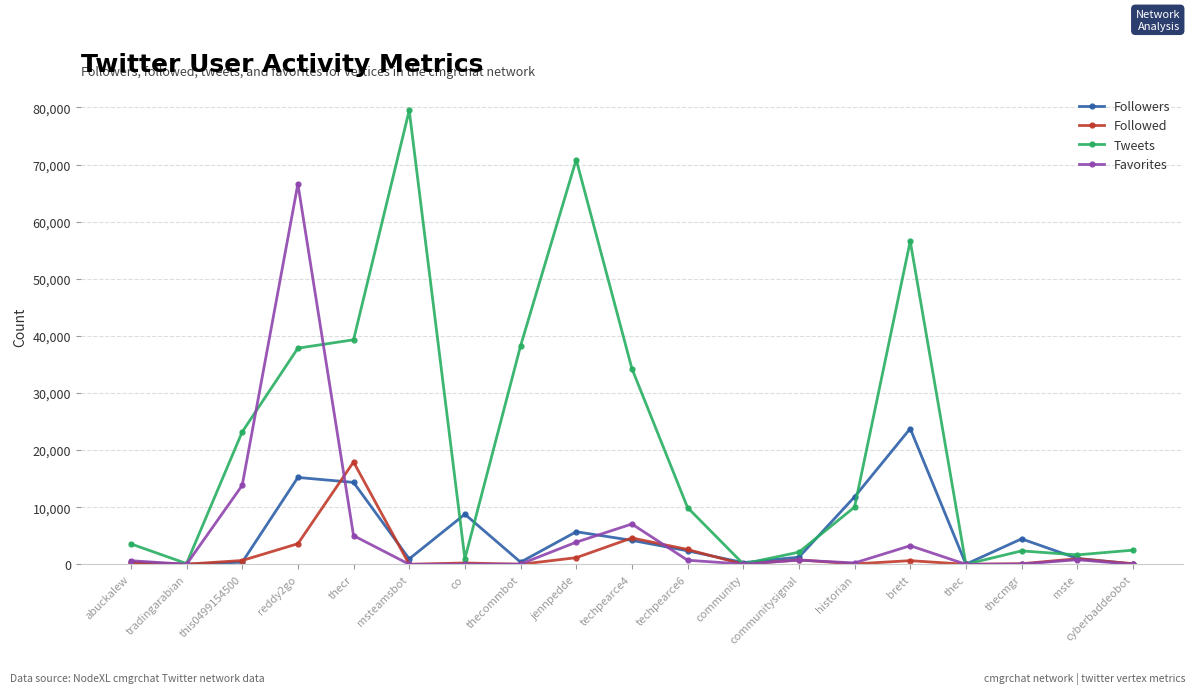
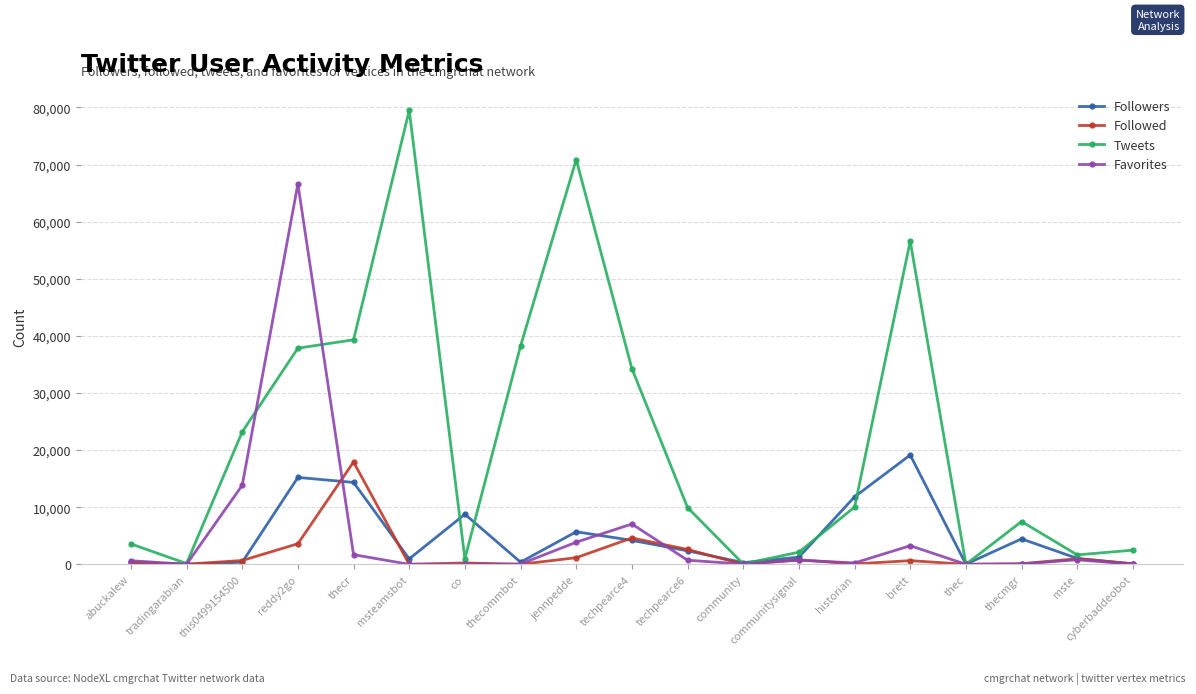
Favorites, thecr: 5,000 -> 2,000
Followers, brett: 24,000 -> 19,000
Tweets, thecmgr: 2,000 -> 7,000
